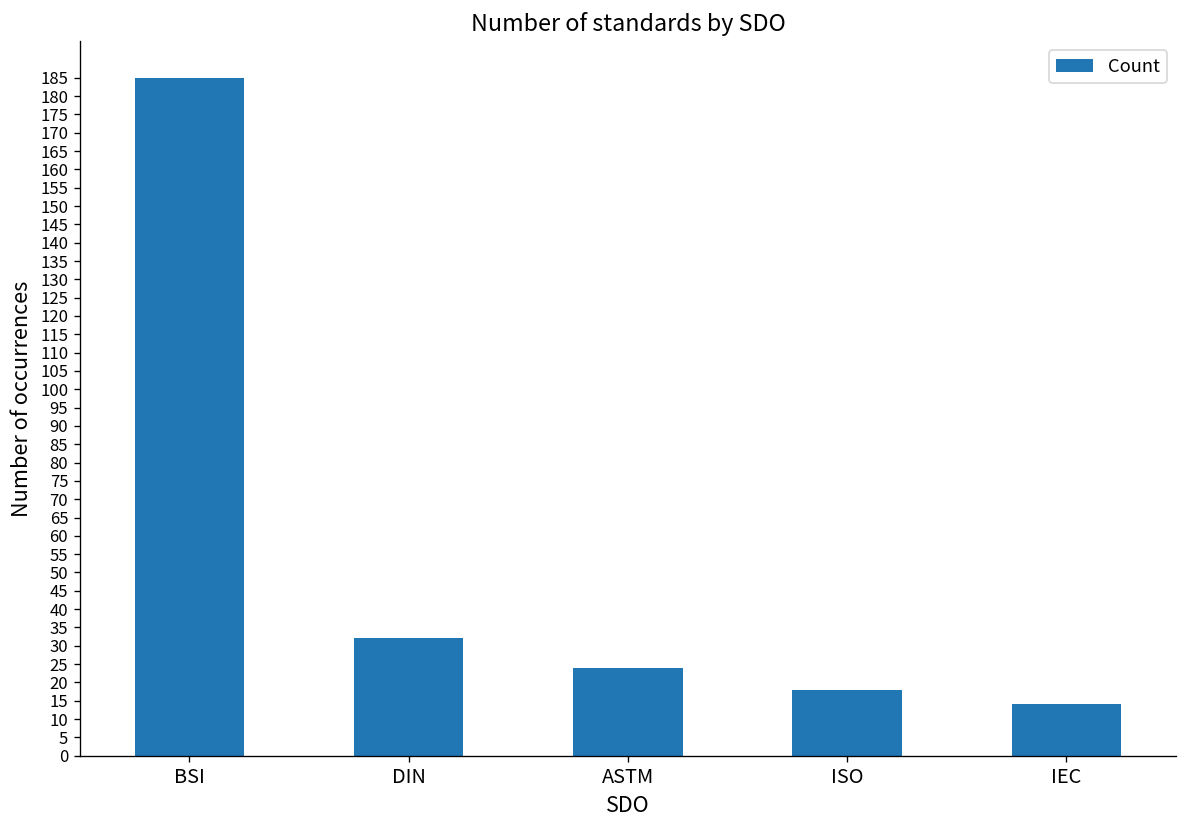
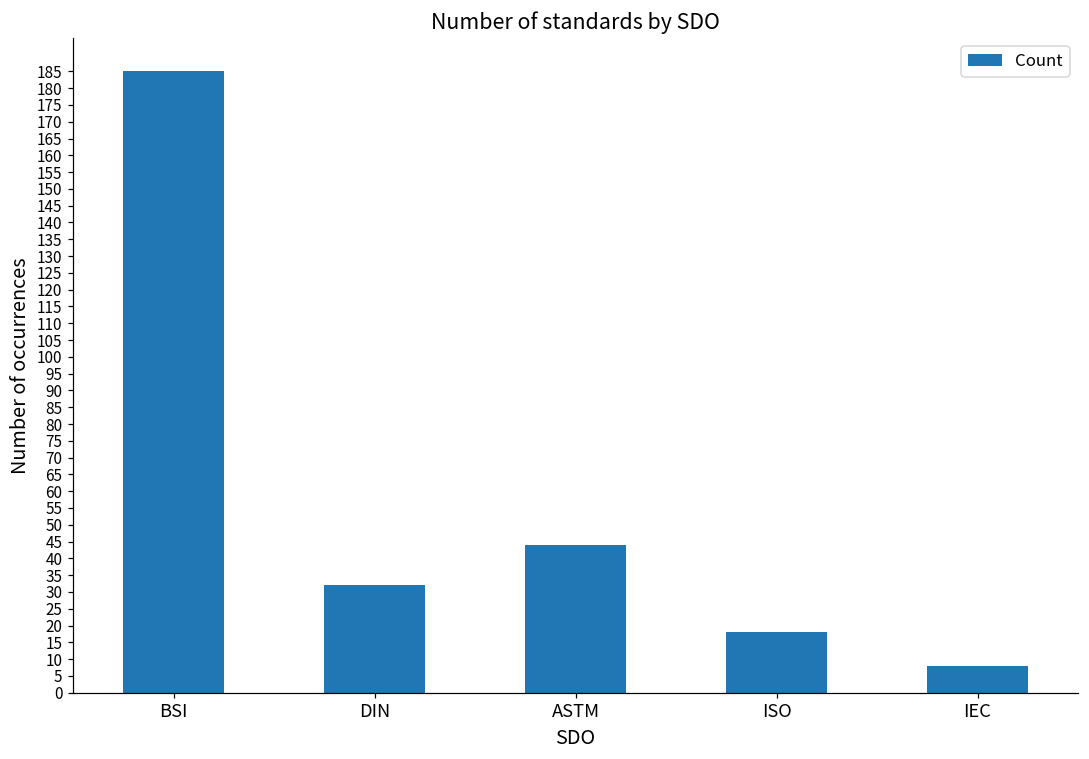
ASTM: 24 -> 44
IEC: 14 -> 8
